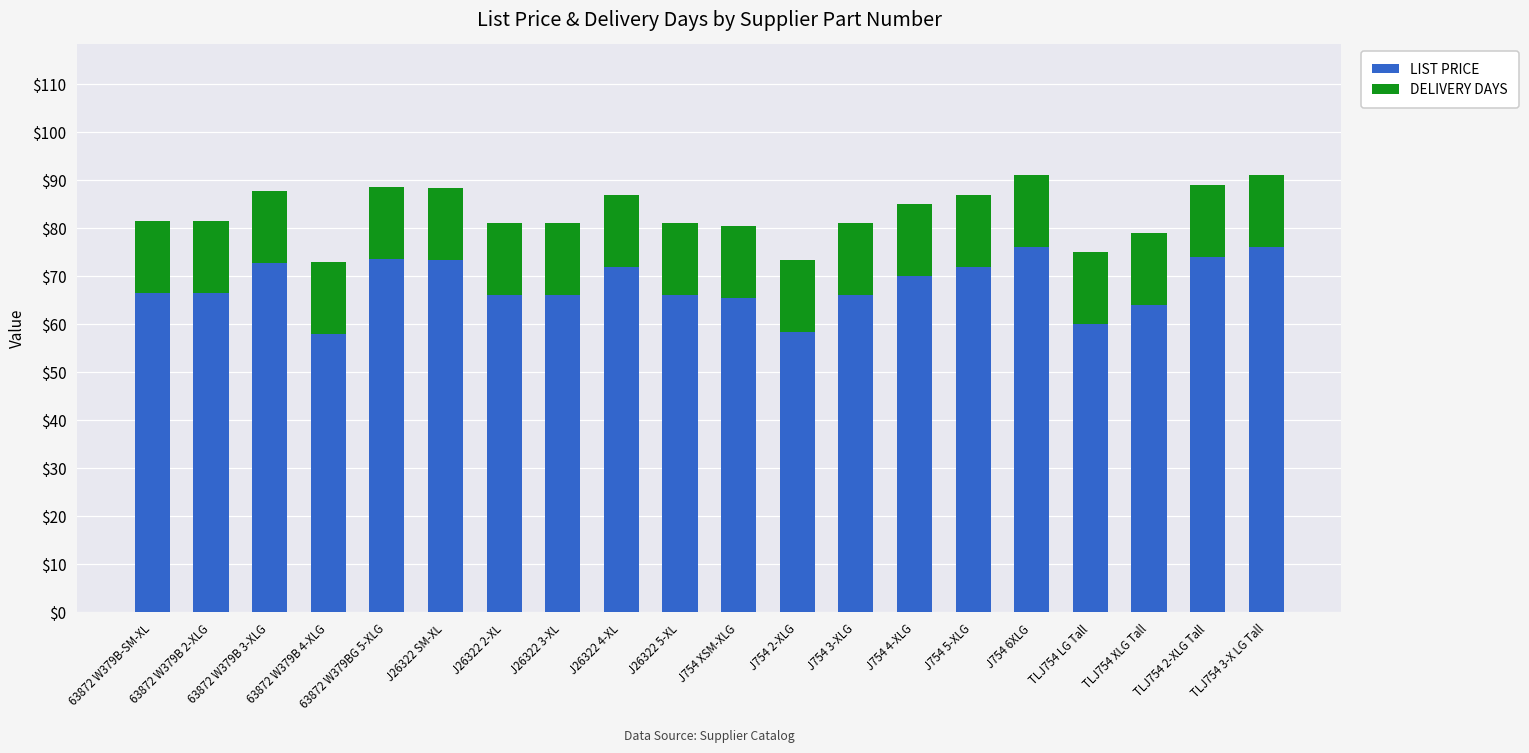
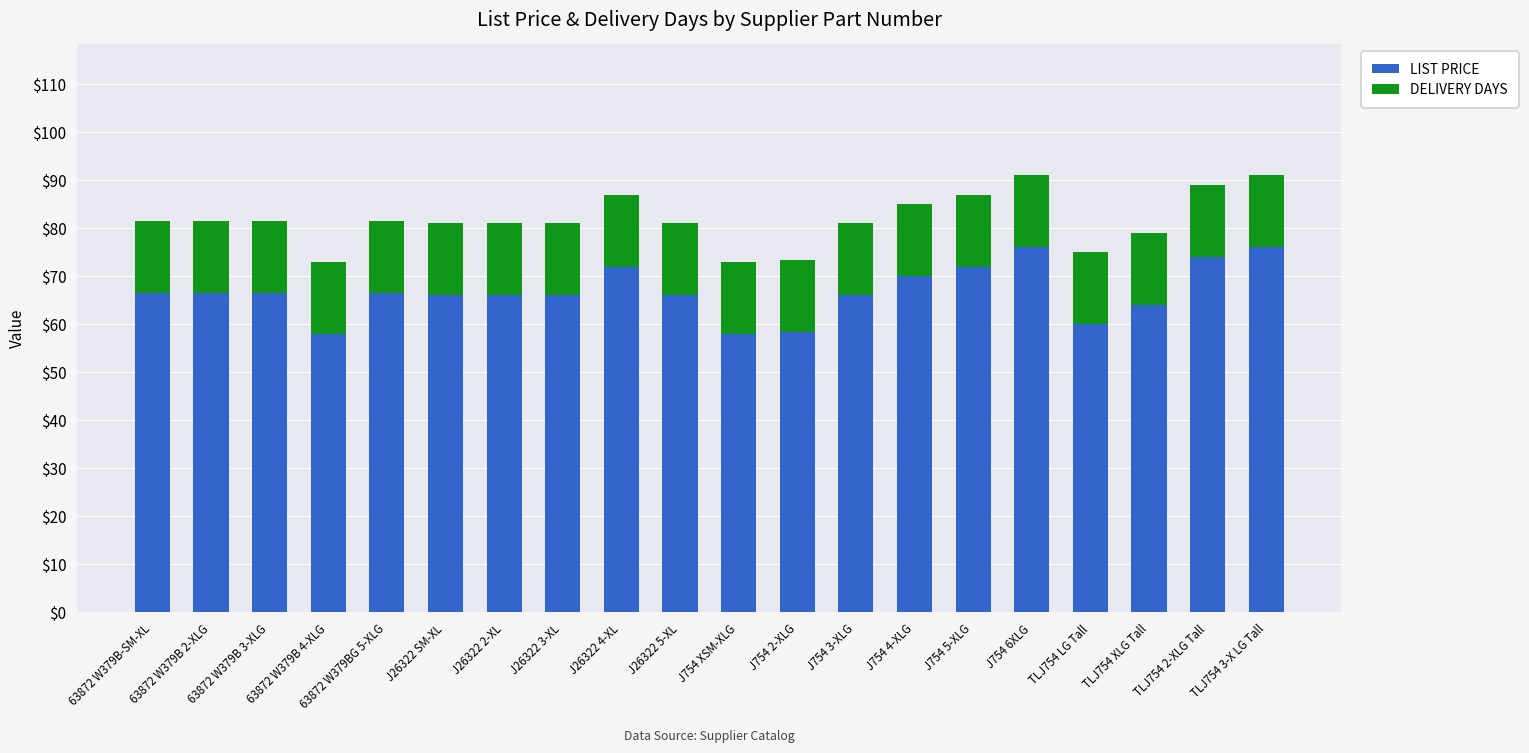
LIST PRICE, 63872 W379B 3-XLG: $73 -> $67
LIST PRICE, 63872 W379BG 5-XLG: $74 -> $67
LIST PRICE, J26322 SM-XL: $73 -> $66
LIST PRICE, J754 XSM-XLG: $65 -> $58
